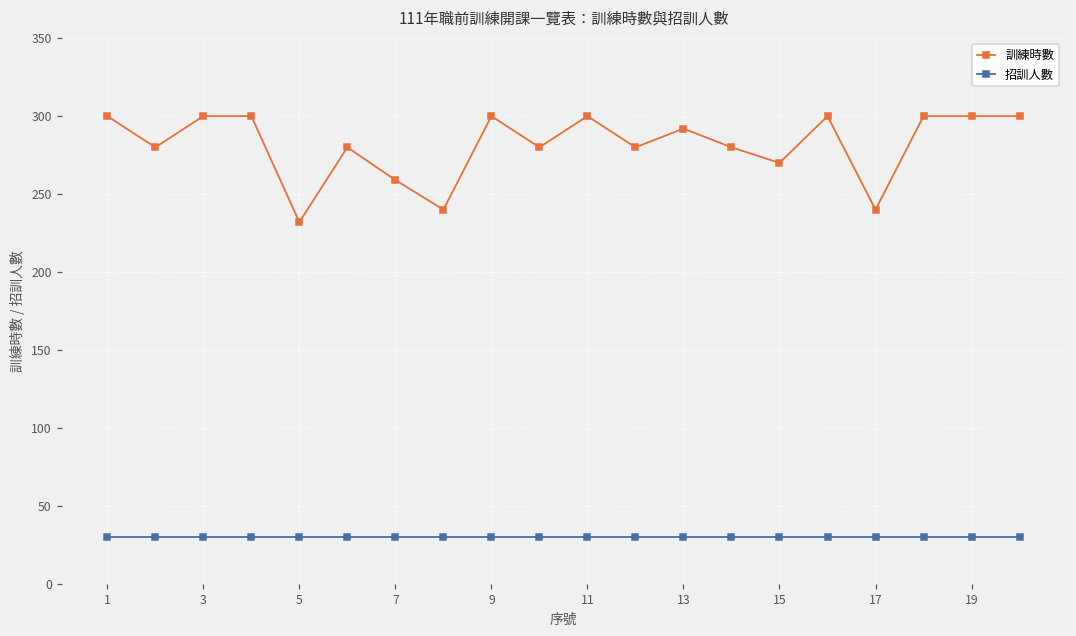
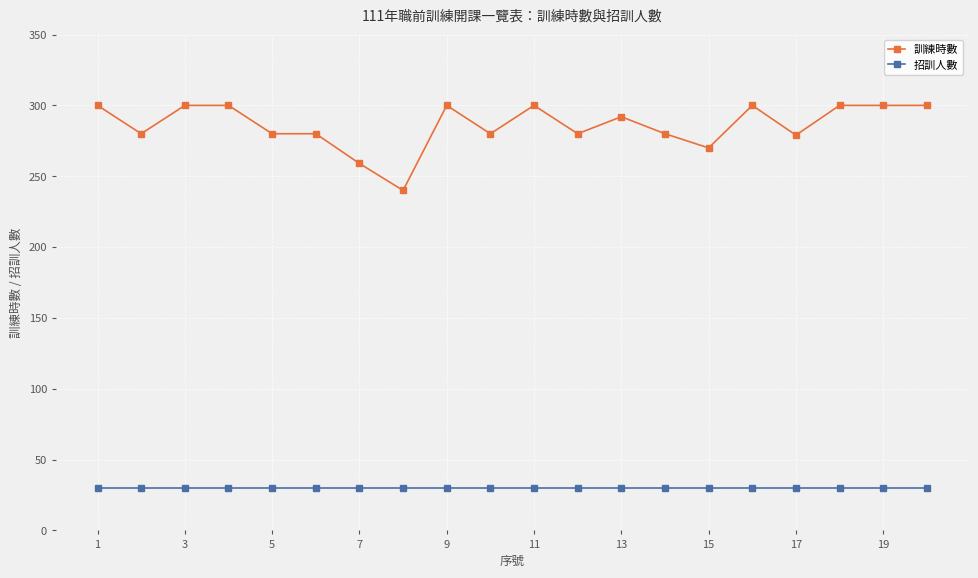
訓練時數, 5: 232 -> 280
訓練時數, 17: 240 -> 279
